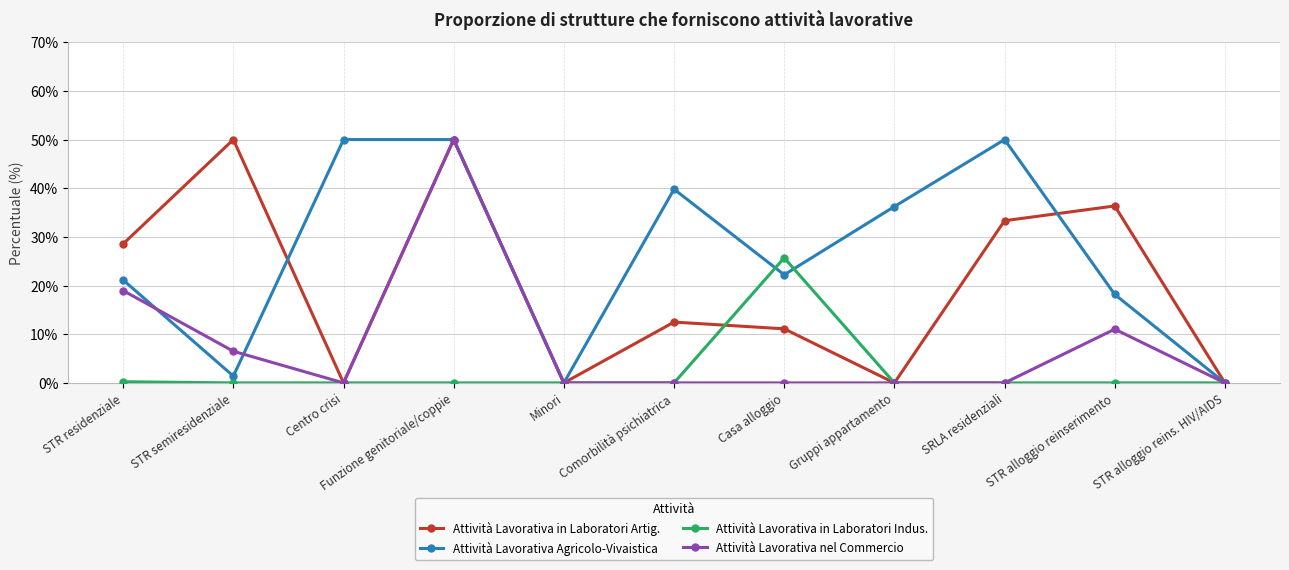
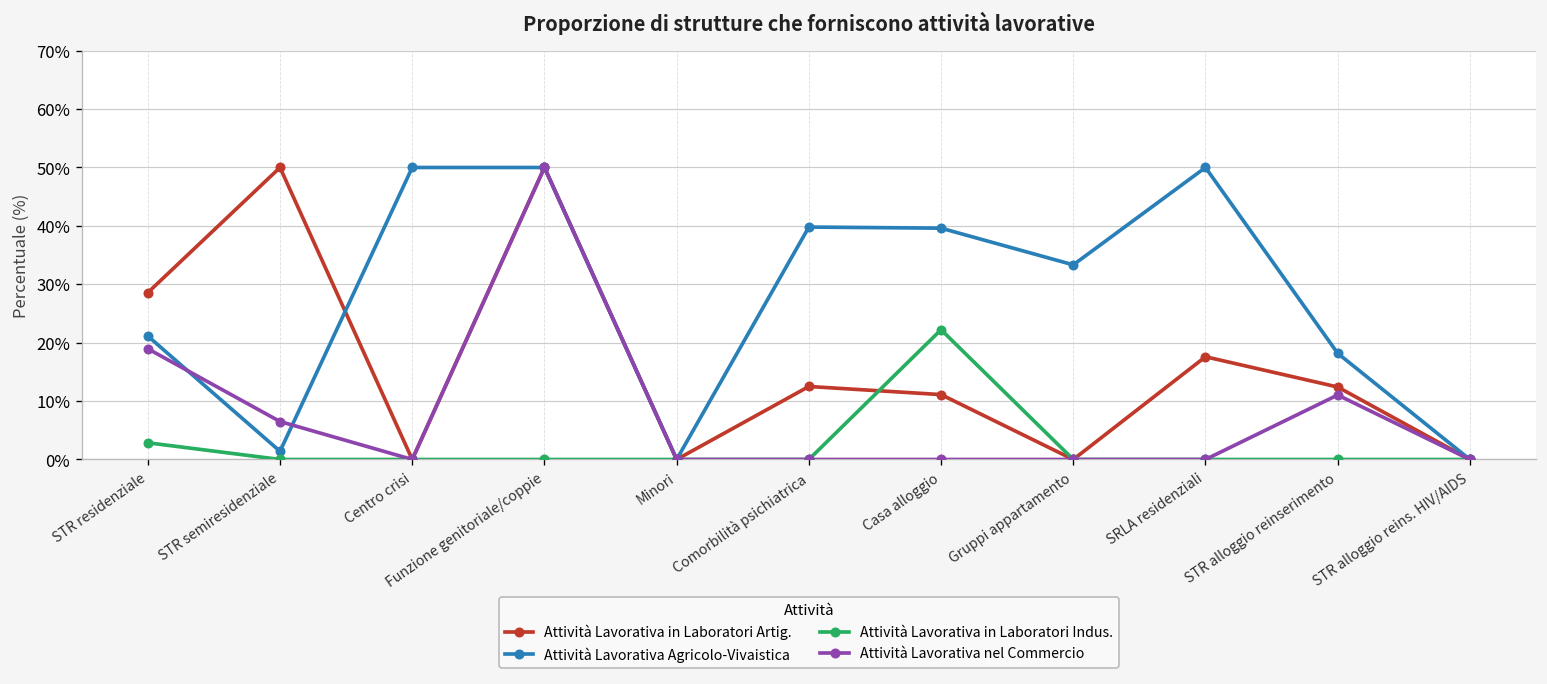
Attività Lavorativa in Laboratori Indus., STR residenziale: 0% -> 3%
Attività Lavorativa Agricolo-Vivaistica, Casa alloggio: 22% -> 40%
Attività Lavorativa in Laboratori Indus., Casa alloggio: 26% -> 22%
Attività Lavorativa Agricolo-Vivaistica, Gruppi appartamento: 36% -> 33%
Attività Lavorativa in Laboratori Artig., SRLA residenziali: 33% -> 18%
Attività Lavorativa in Laboratori Artig., STR alloggio reinserimento: 36% -> 12%
